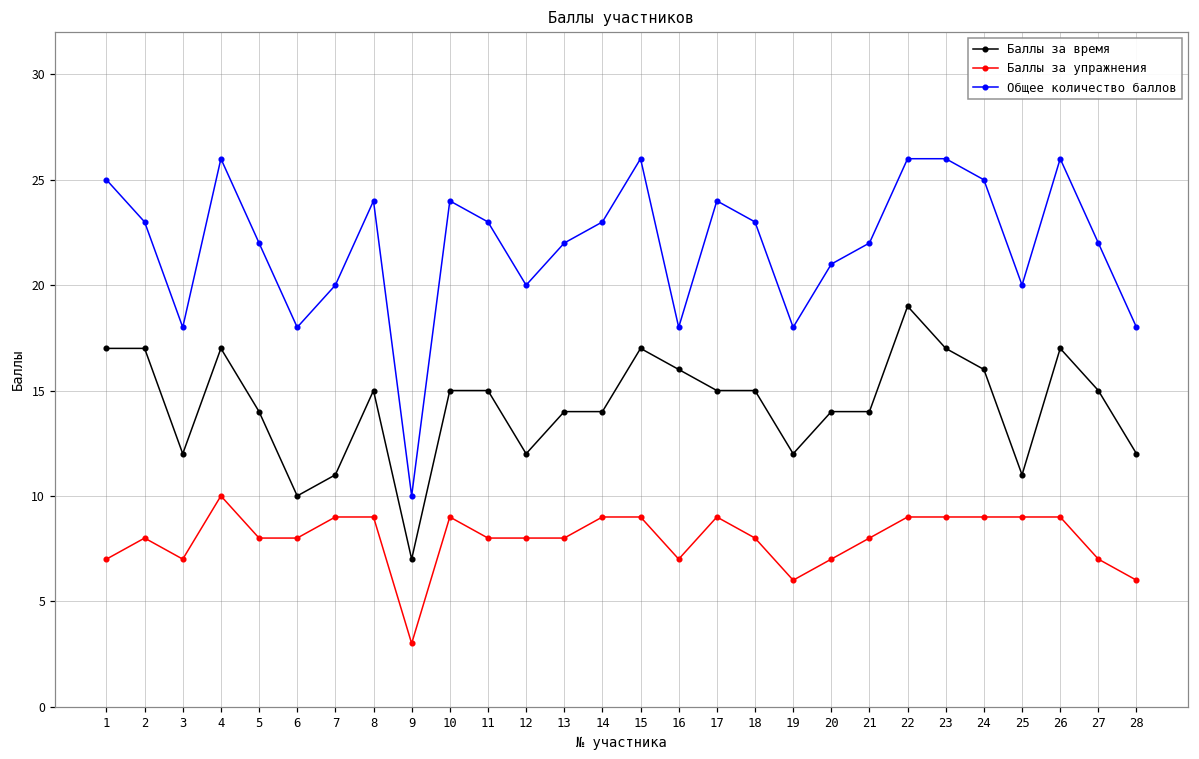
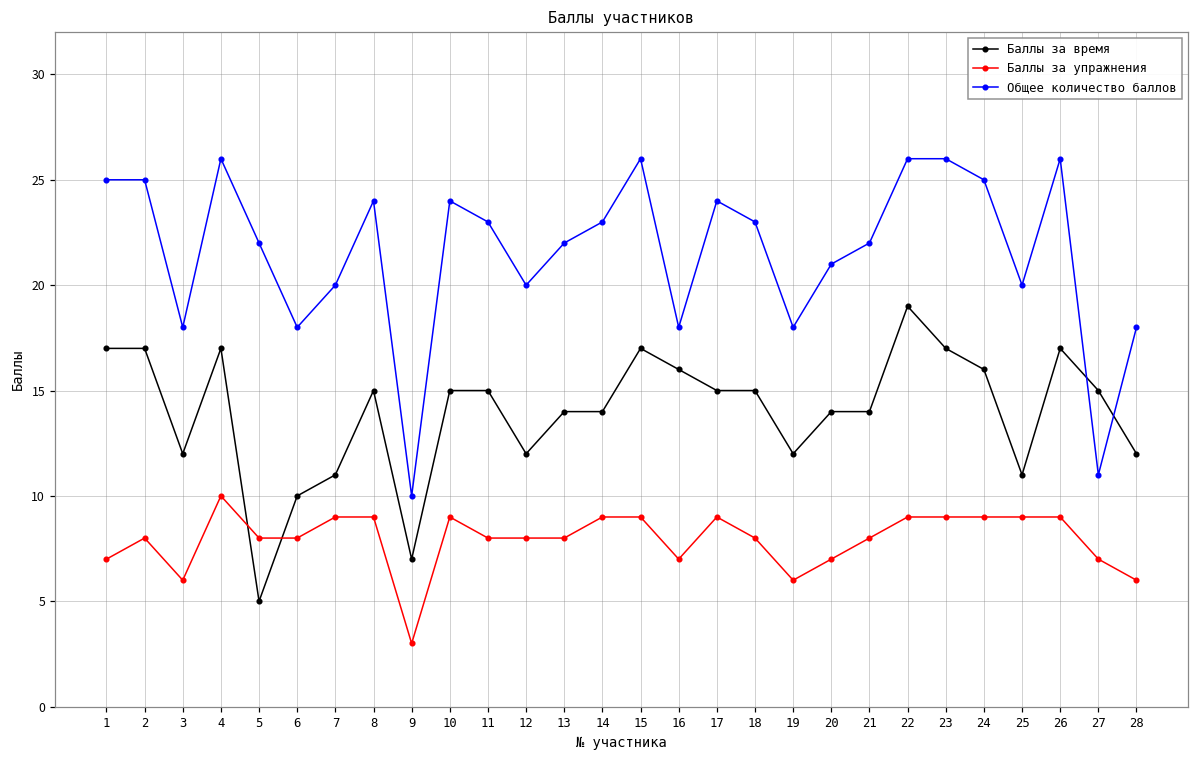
Общее количество баллов, 2: 23 -> 25
Баллы за упражнения, 3: 7 -> 6
Баллы за время, 5: 14 -> 5
Общее количество баллов, 27: 22 -> 11
